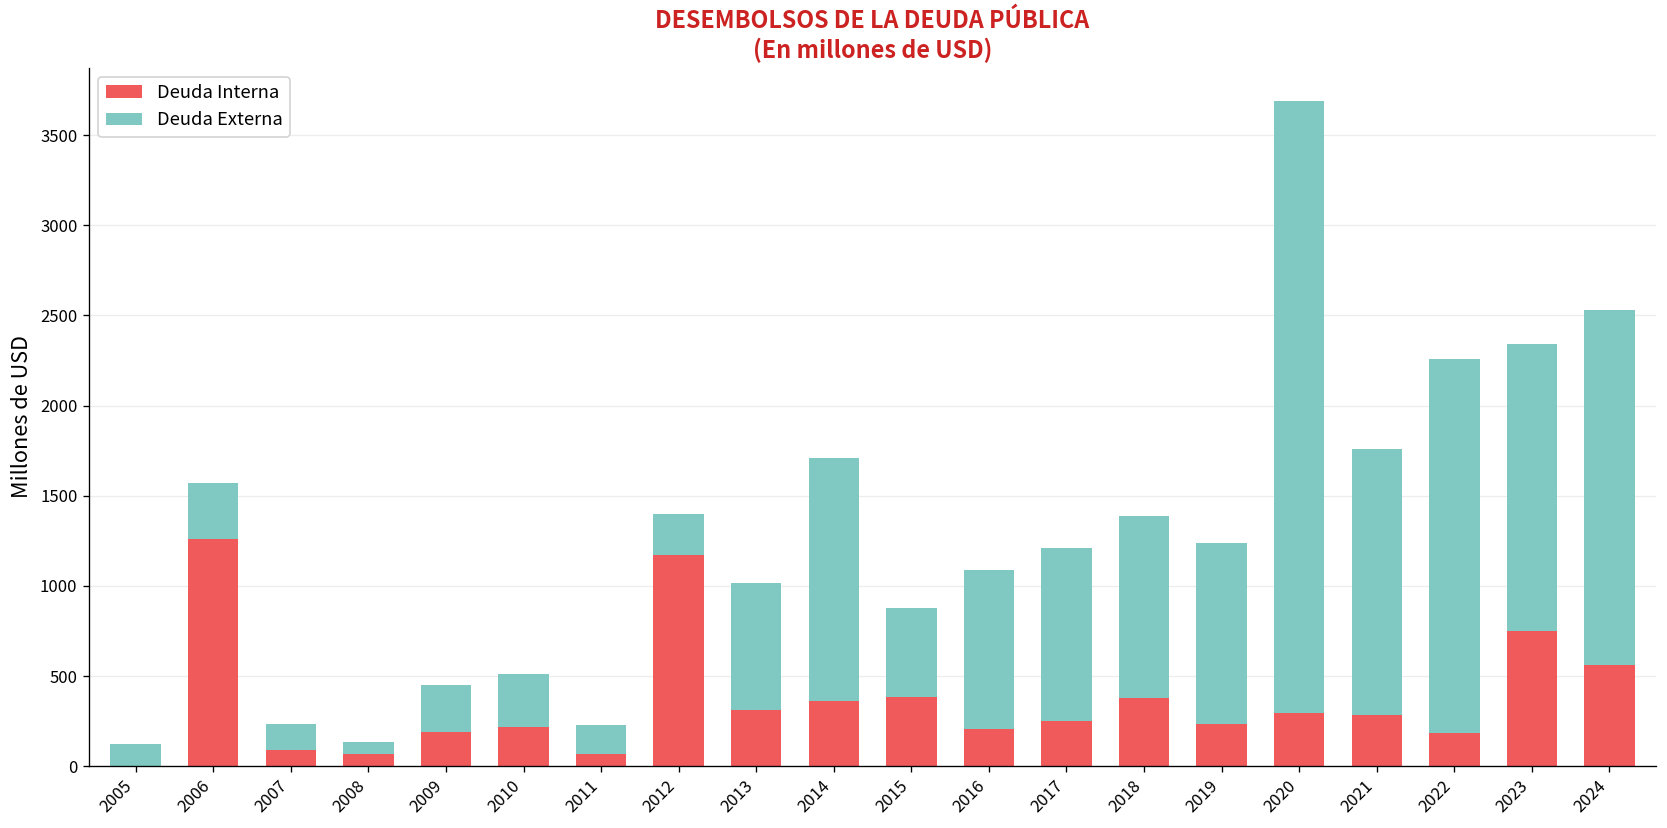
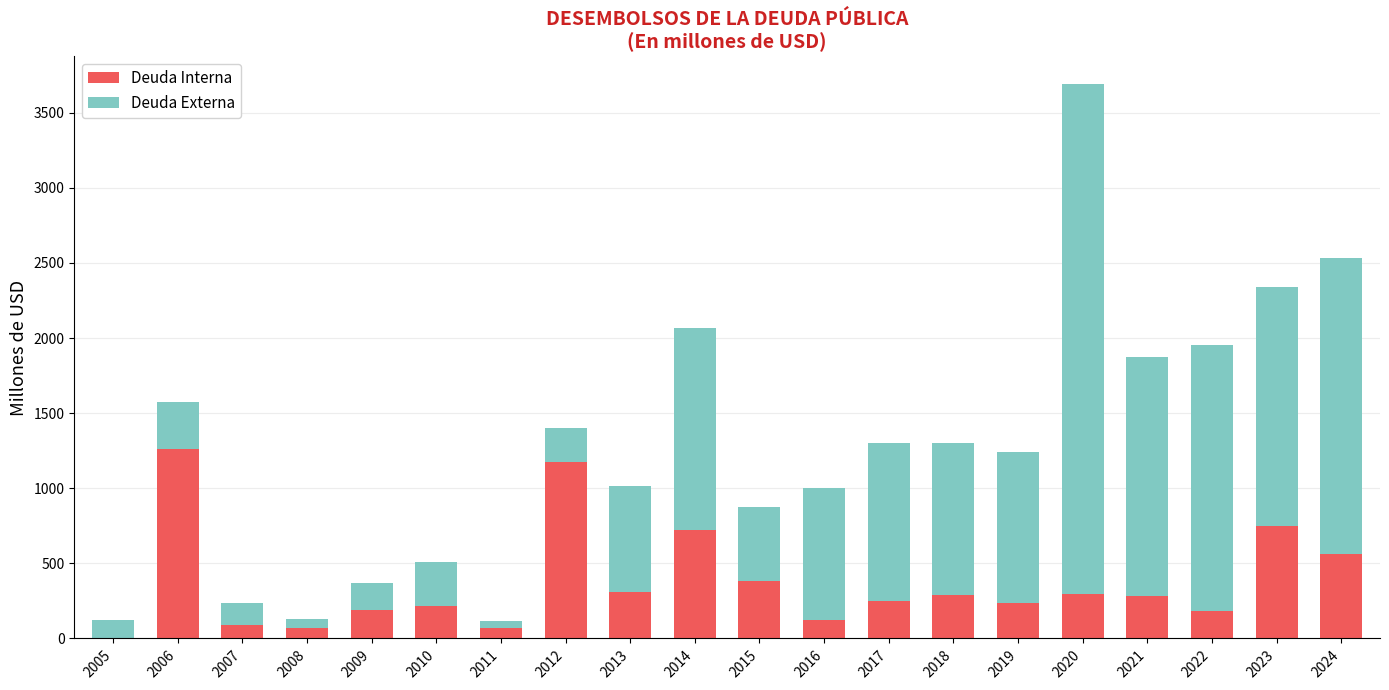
Deuda Externa, 2009: 260 -> 180
Deuda Externa, 2011: 160 -> 50
Deuda Interna, 2014: 360 -> 720
Deuda Interna, 2016: 210 -> 120
Deuda Externa, 2017: 960 -> 1050
Deuda Interna, 2018: 380 -> 290
Deuda Externa, 2021: 1480 -> 1590
Deuda Externa, 2022: 2080 -> 1770
